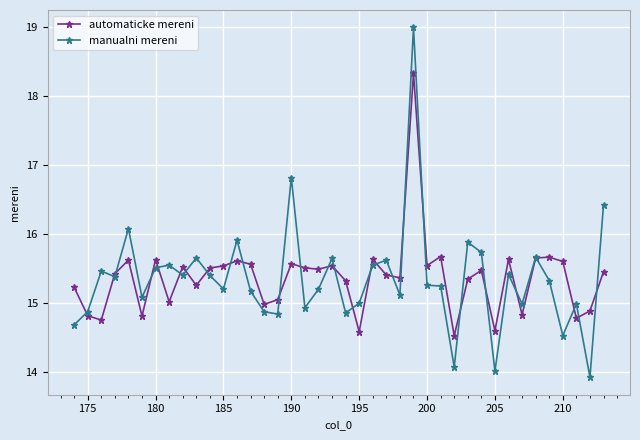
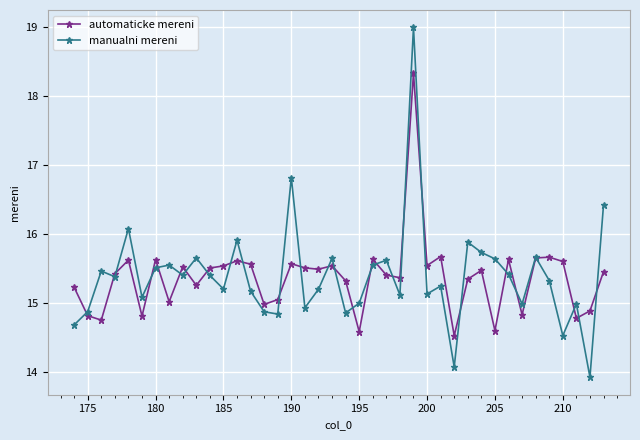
manualni mereni, 200: 15.3 -> 15.1
manualni mereni, 205: 14.0 -> 15.6
